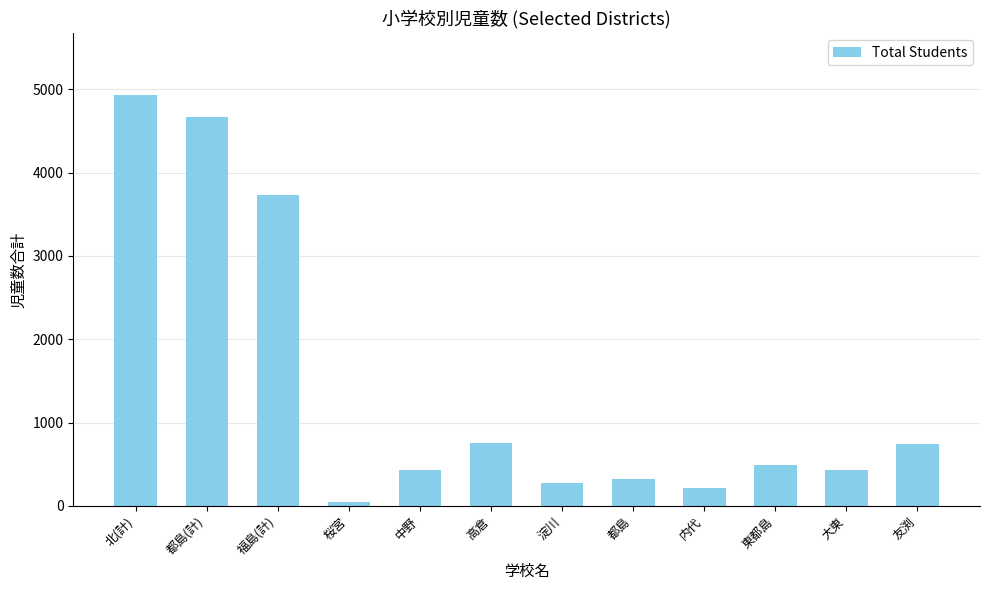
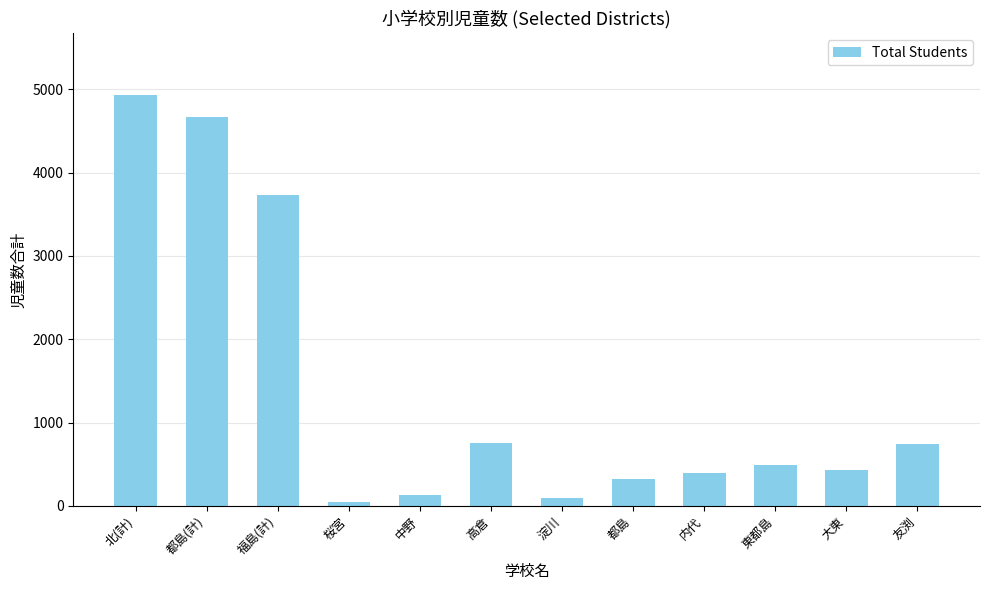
中野: 400 -> 100
淀川: 300 -> 100
内代: 200 -> 400
